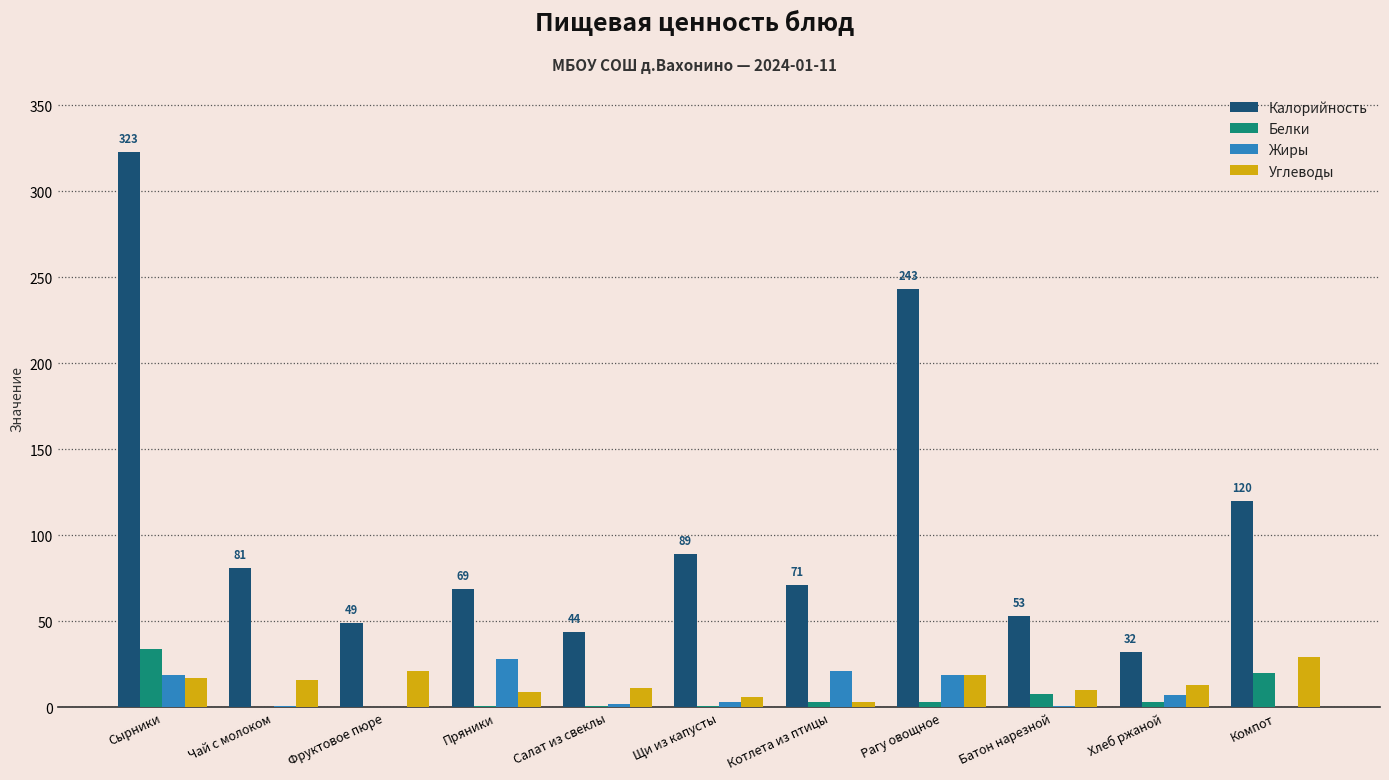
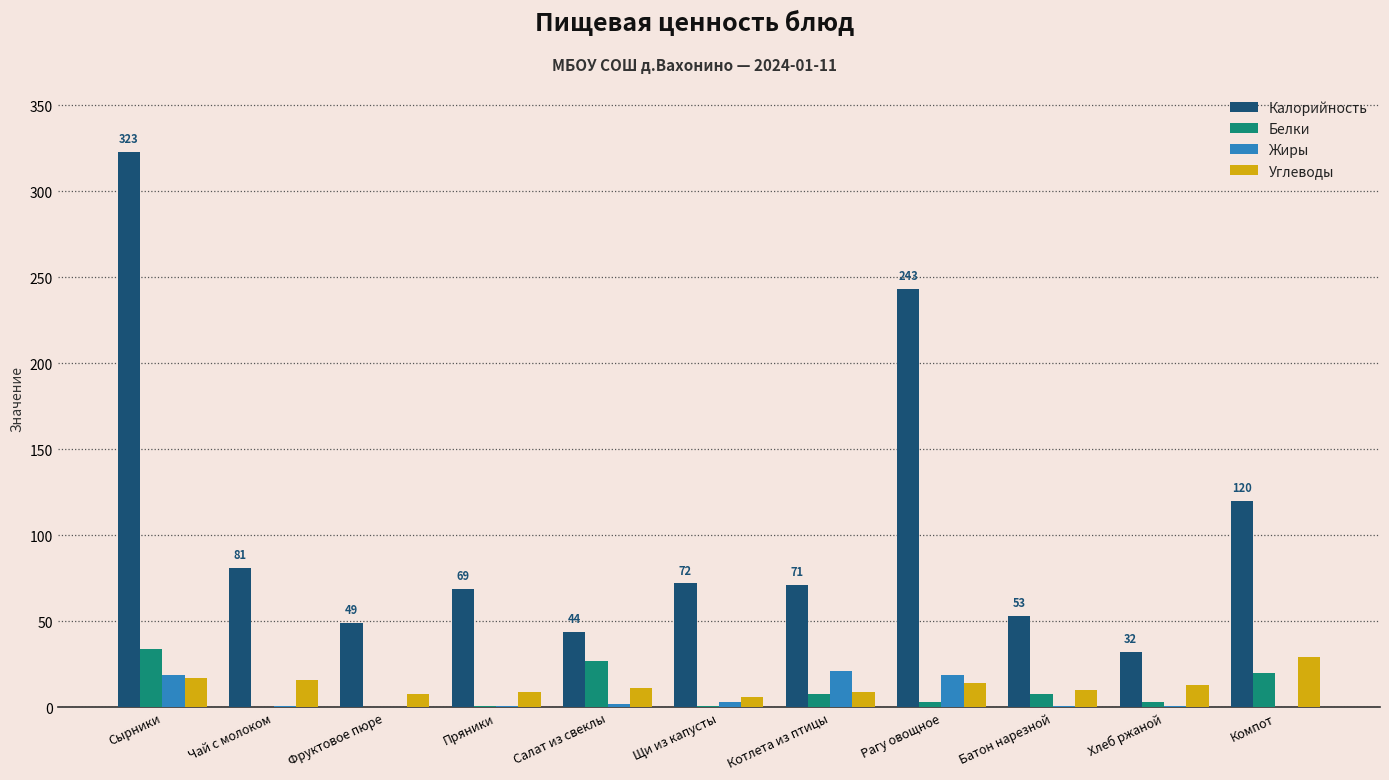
Углеводы, Фруктовое пюре: 21 -> 8
Жиры, Пряники: 28 -> 1
Белки, Салат из свеклы: 1 -> 27
Калорийность, Щи из капусты: 89 -> 72
Белки, Котлета из птицы: 3 -> 8
Углеводы, Котлета из птицы: 3 -> 9
Углеводы, Рагу овощное: 19 -> 14
Жиры, Хлеб ржаной: 7 -> 1
